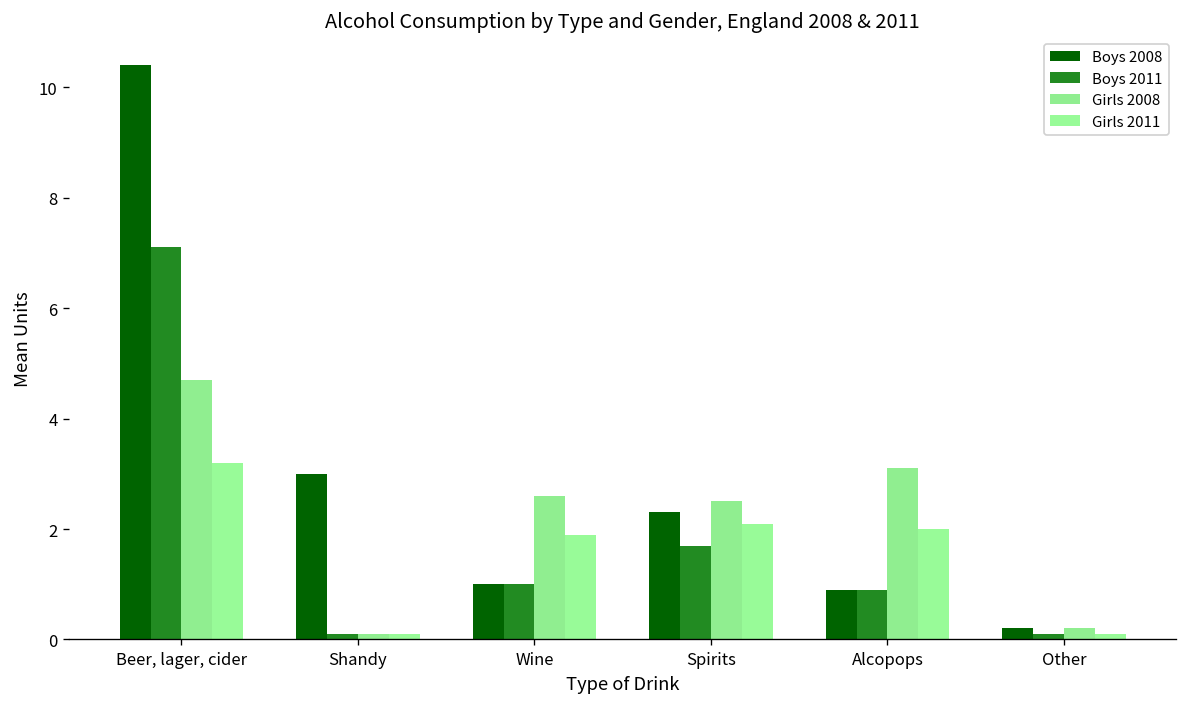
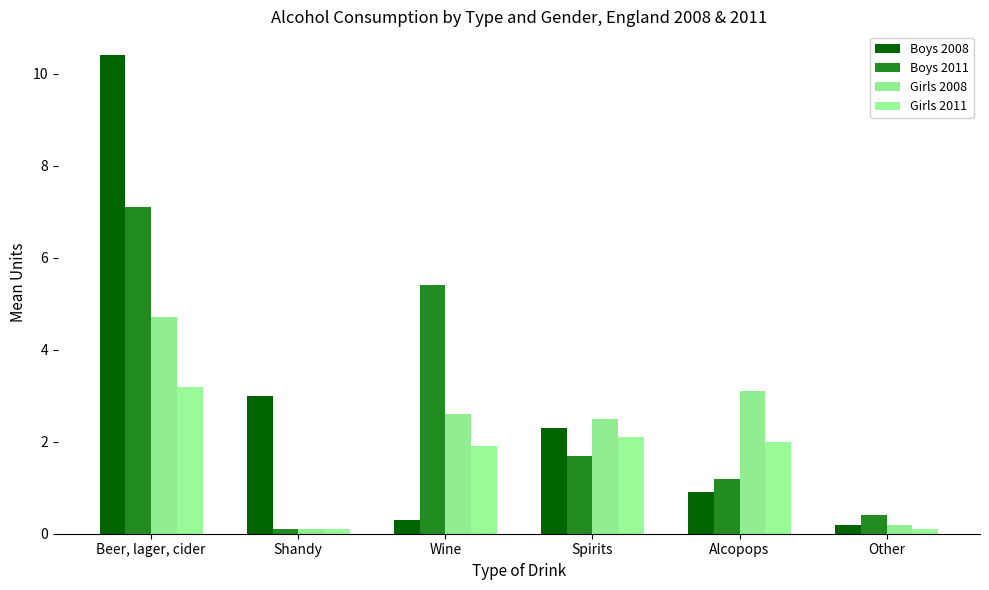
Boys 2008, Wine: 1.0 -> 0.3
Boys 2011, Wine: 1.0 -> 5.4
Boys 2011, Alcopops: 0.9 -> 1.2
Boys 2011, Other: 0.1 -> 0.4
